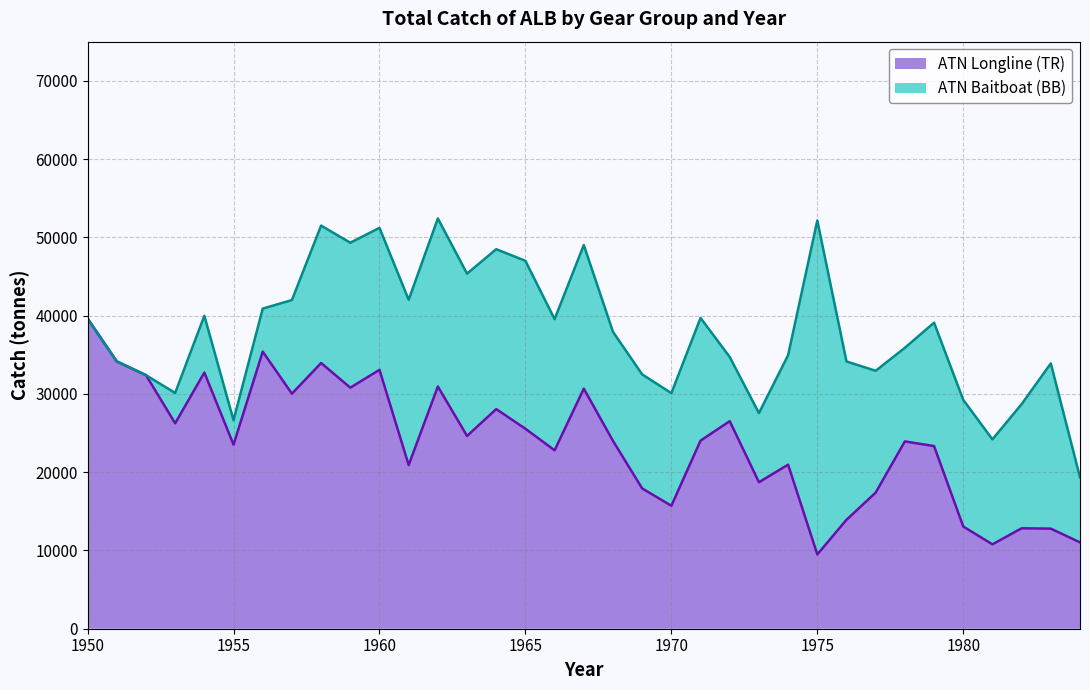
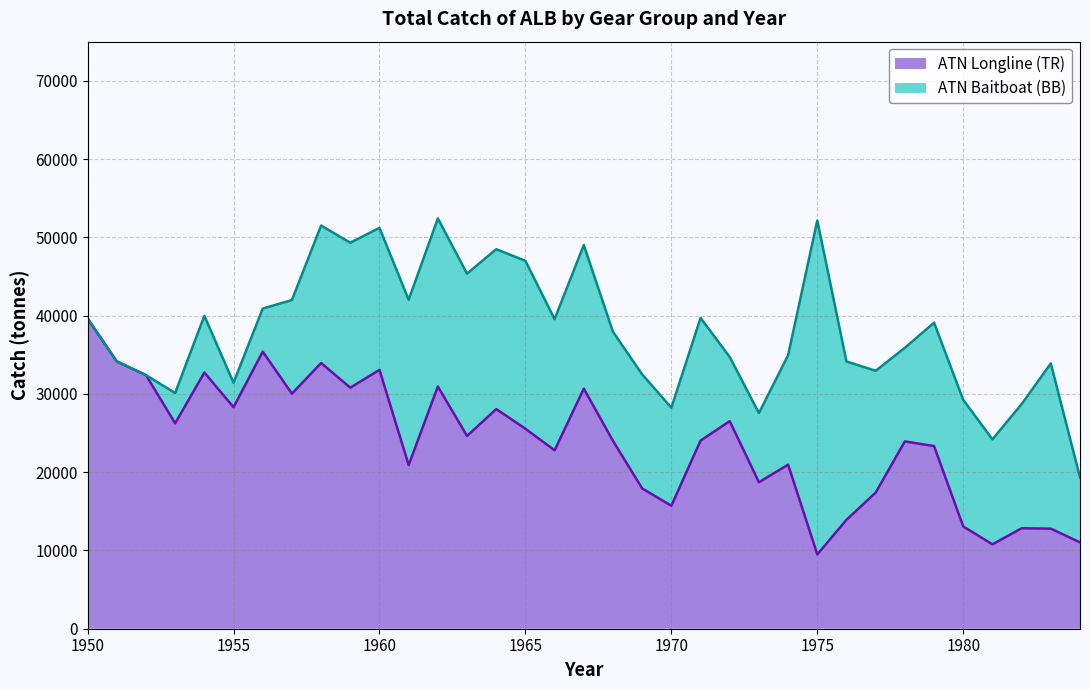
ATN Longline (TR), 1955: 24000 -> 28000
ATN Baitboat (BB), 1970: 14000 -> 13000
